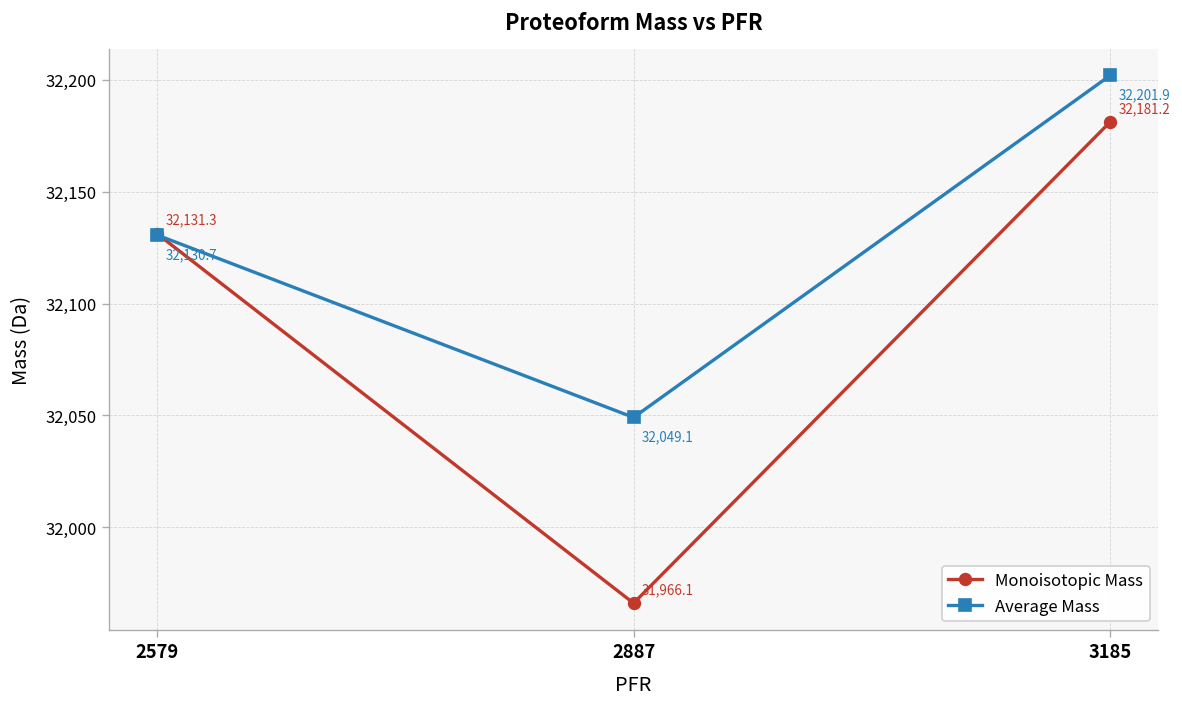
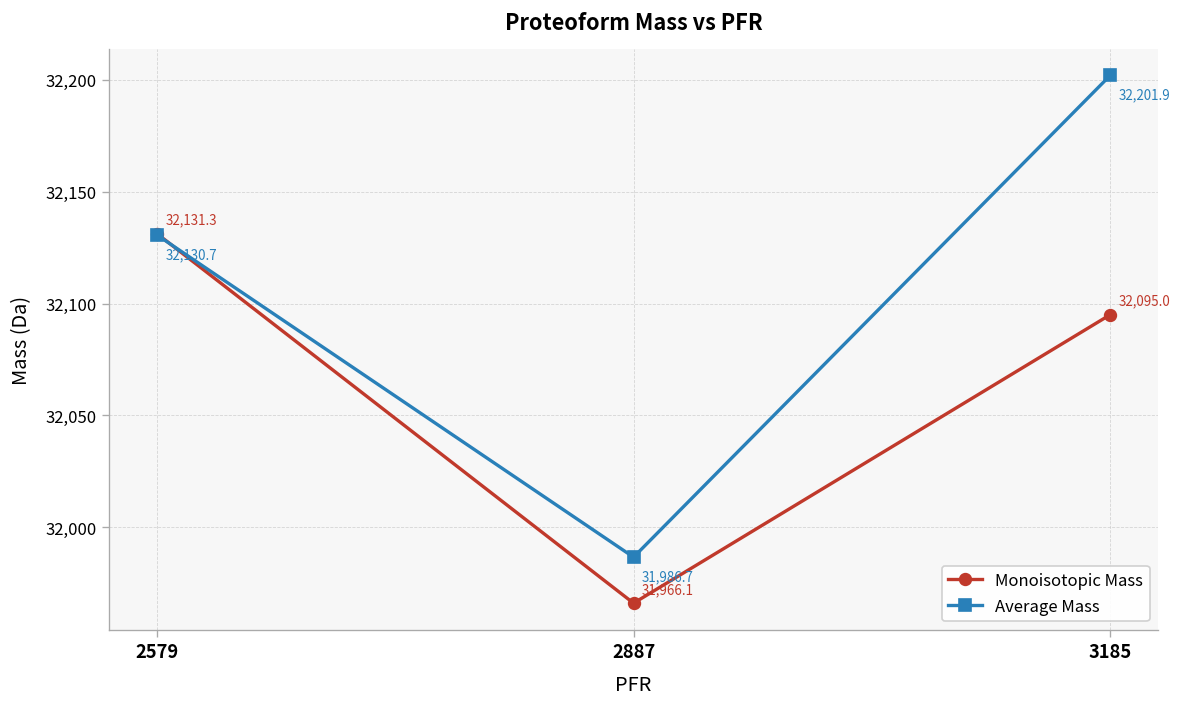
Average Mass, 2887: 32,049.1 -> 31,986.7
Monoisotopic Mass, 3185: 32,181.2 -> 32,095.0
